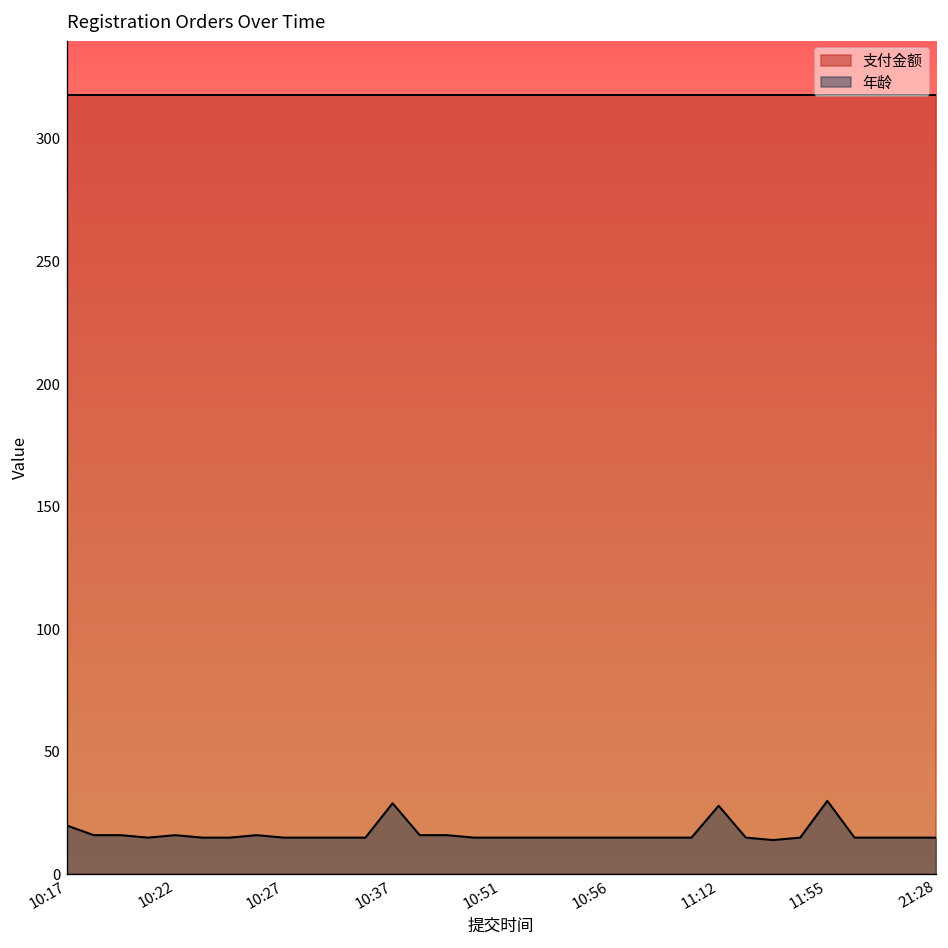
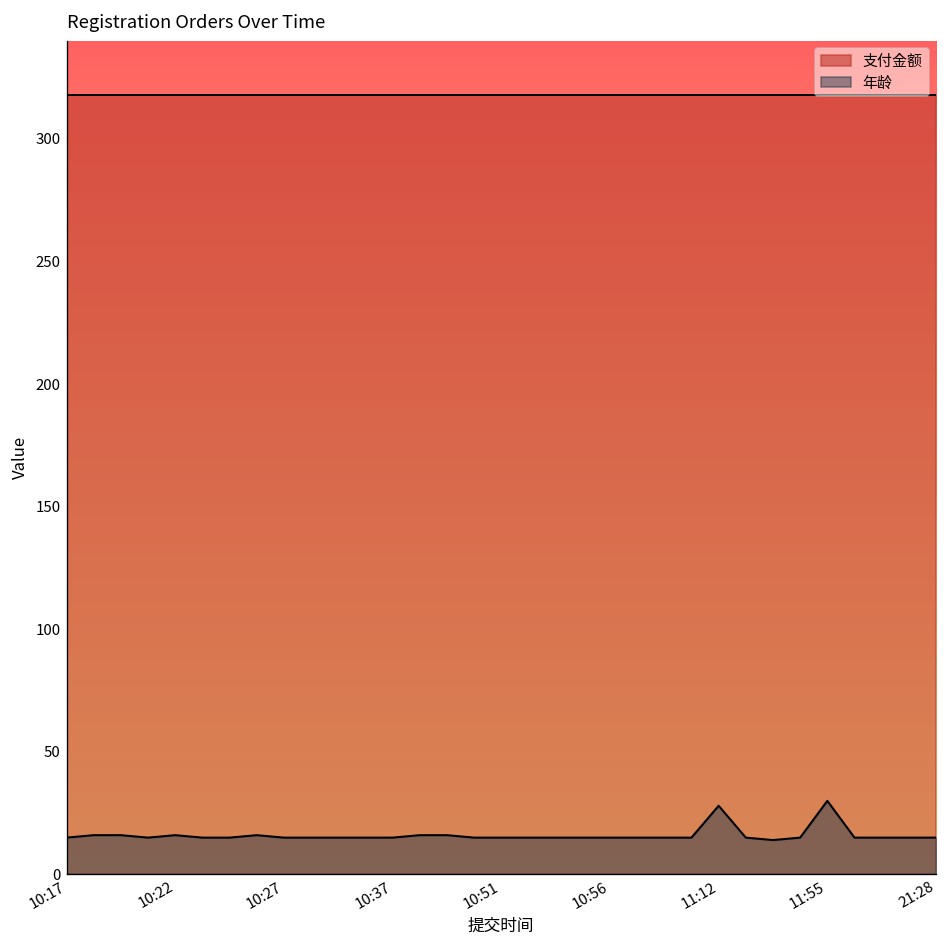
年龄, 10:17: 20 -> 15
年龄, 10:37: 29 -> 15
